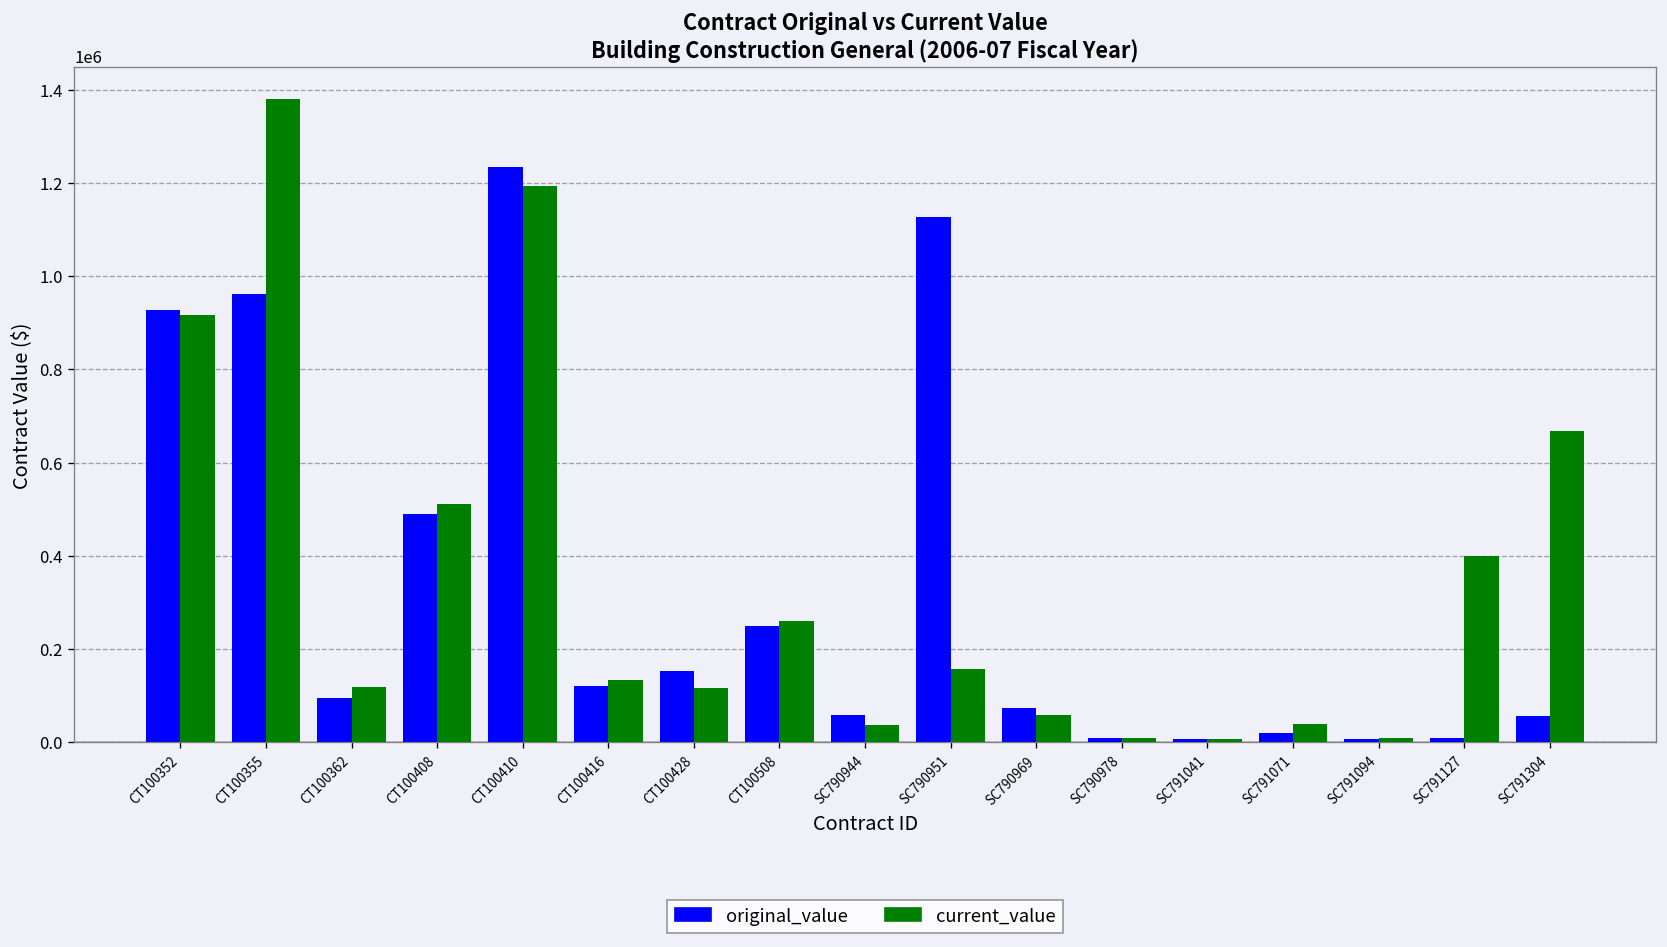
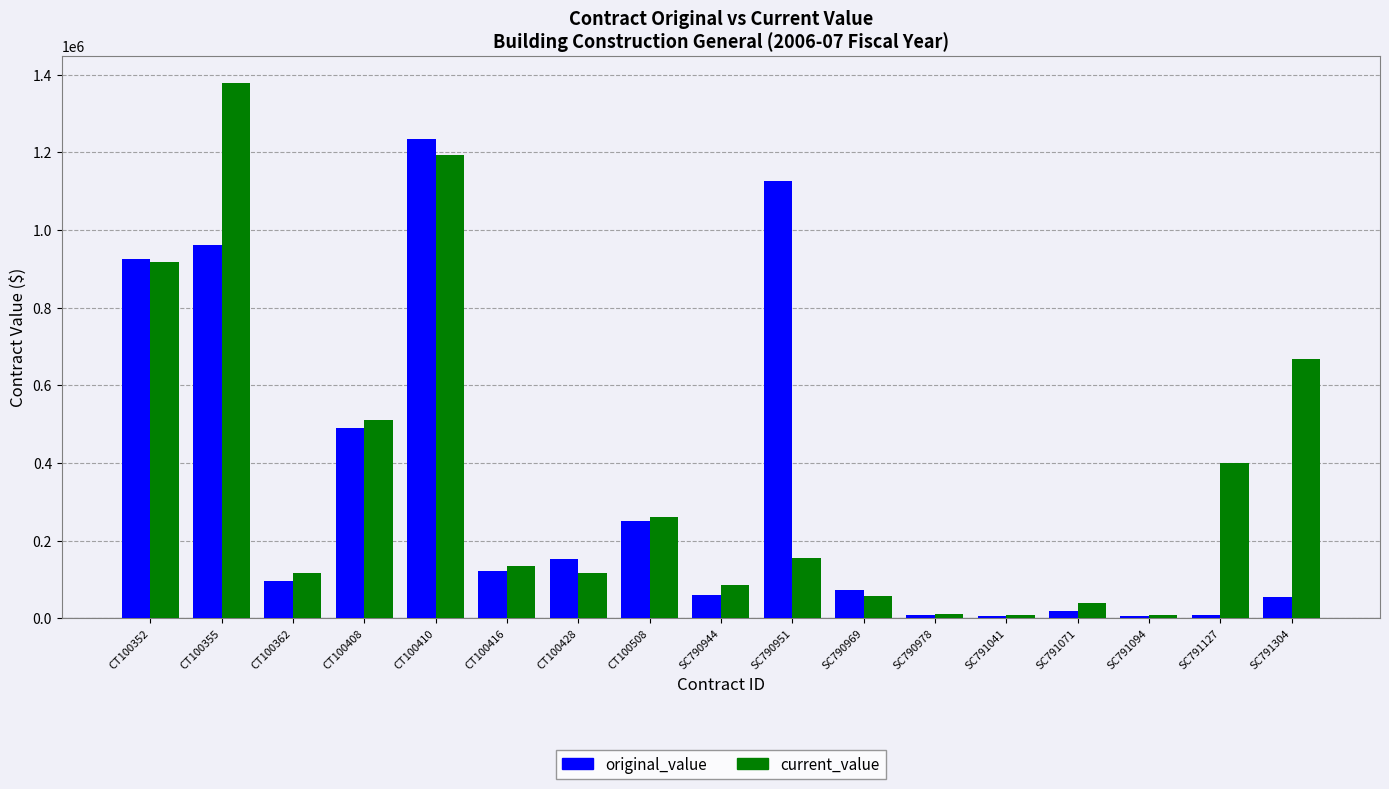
current_value, SC790944: 40000 -> 90000
